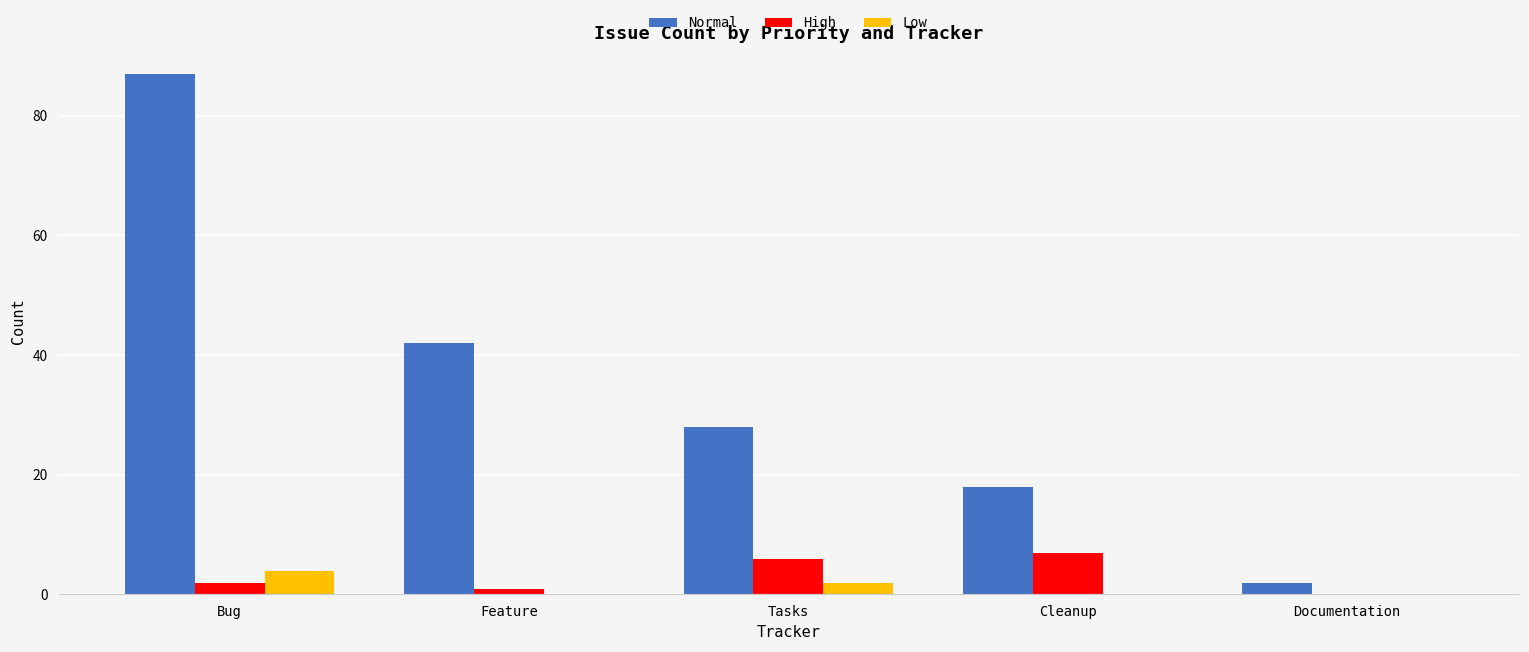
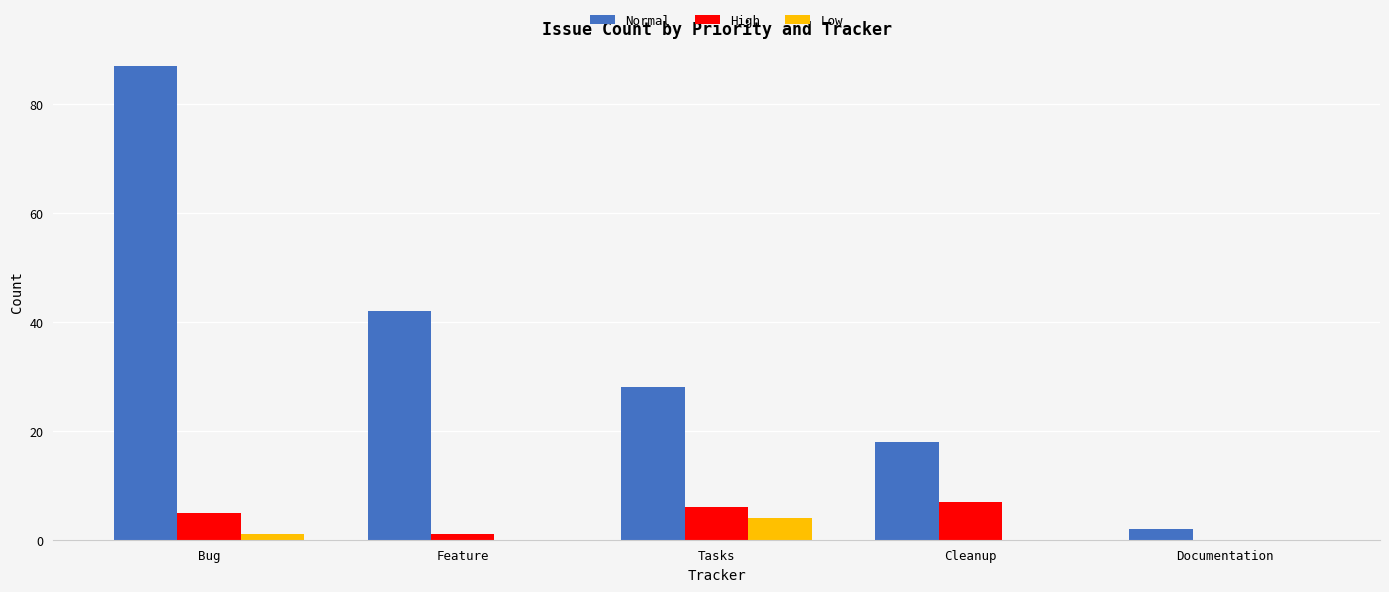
High, Bug: 2 -> 5
Low, Bug: 4 -> 1
Low, Tasks: 2 -> 4
